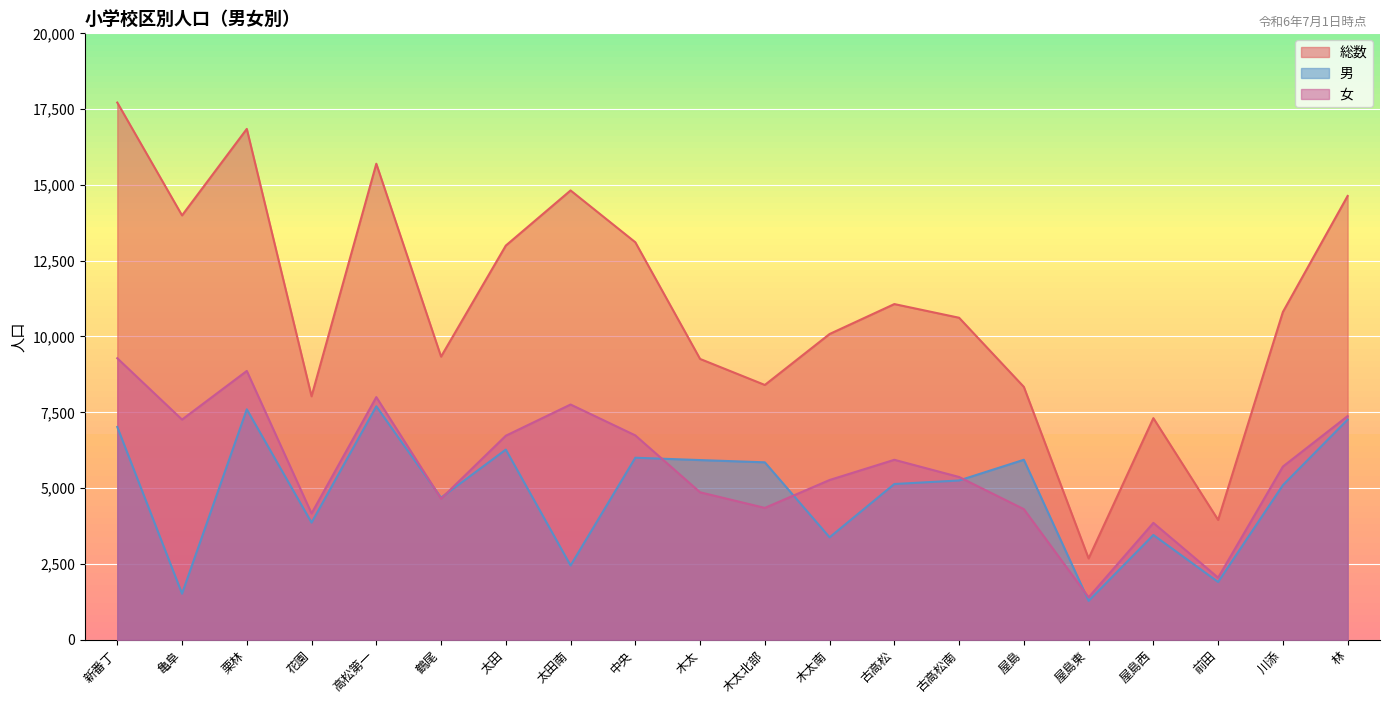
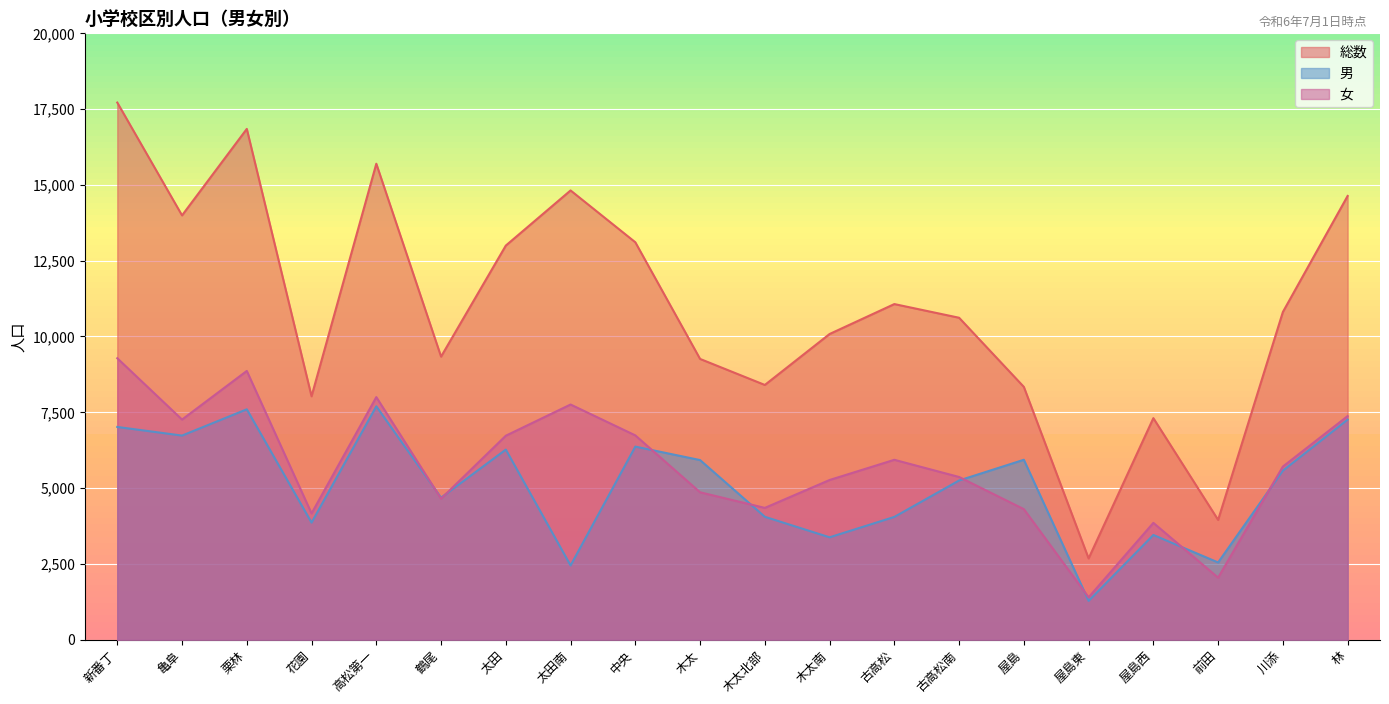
男, 亀阜: 1,500 -> 6,700
男, 中央: 6,000 -> 6,400
男, 木太北部: 5,900 -> 4,100
男, 古高松: 5,100 -> 4,100
男, 前田: 1,900 -> 2,500
男, 川添: 5,100 -> 5,600
